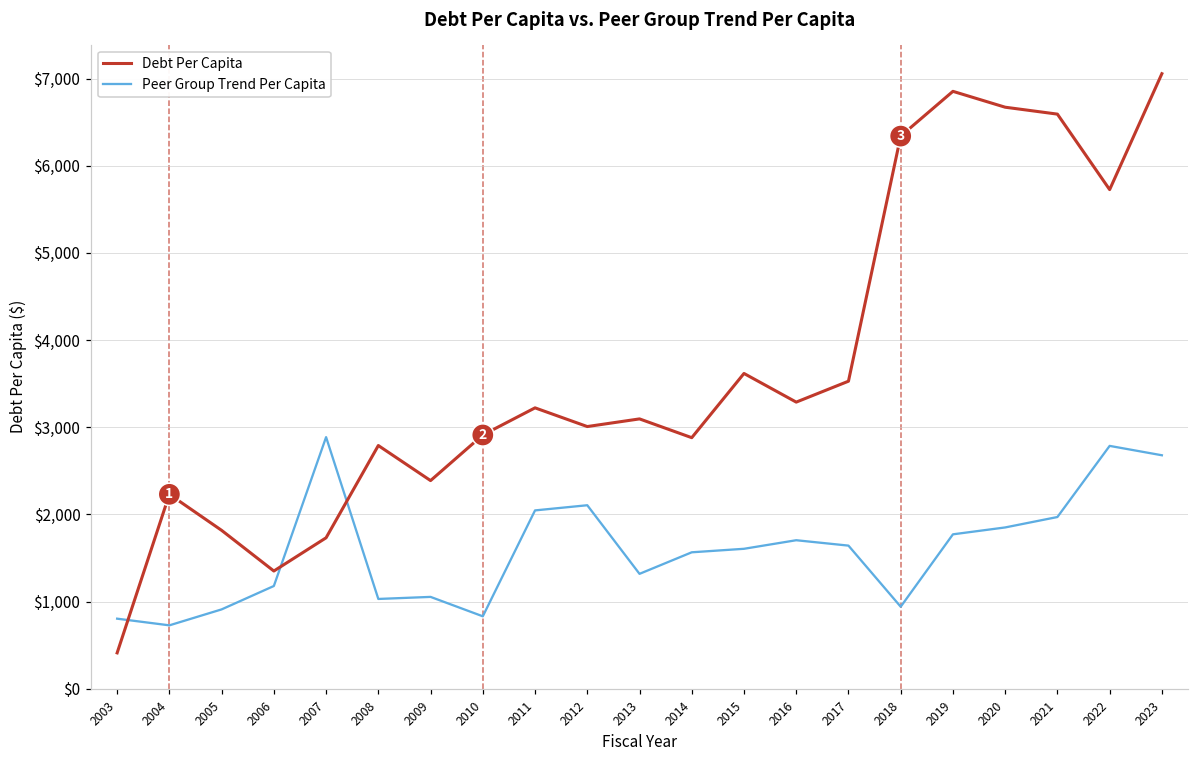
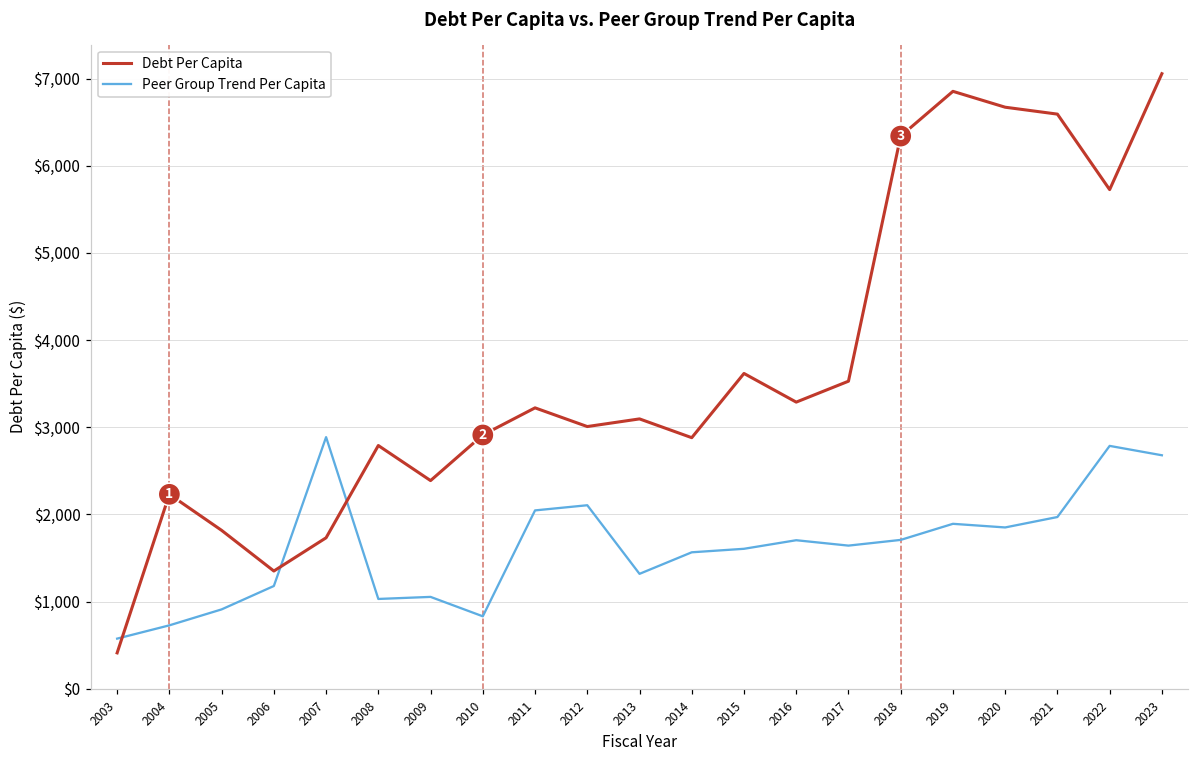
Peer Group Trend Per Capita, 2003: $800 -> $600
Peer Group Trend Per Capita, 2018: $900 -> $1,700
Peer Group Trend Per Capita, 2019: $1,800 -> $1,900
